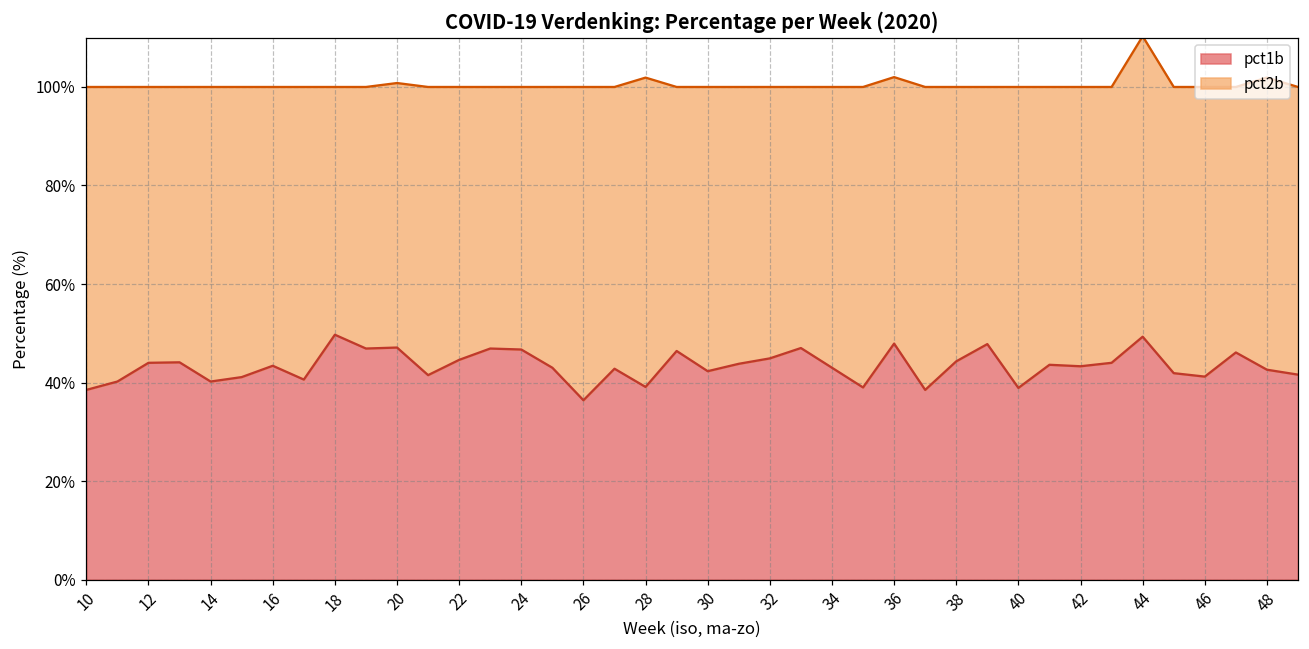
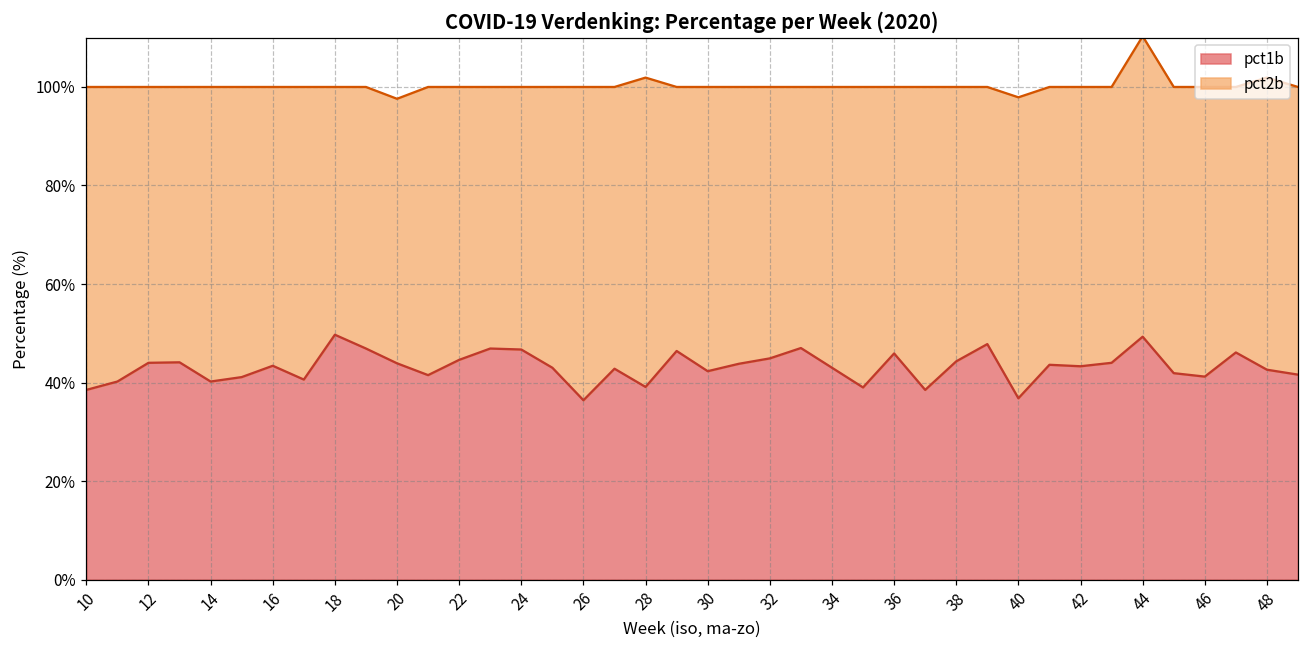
pct1b, 20: 47% -> 44%
pct1b, 36: 48% -> 46%
pct1b, 40: 39% -> 37%
